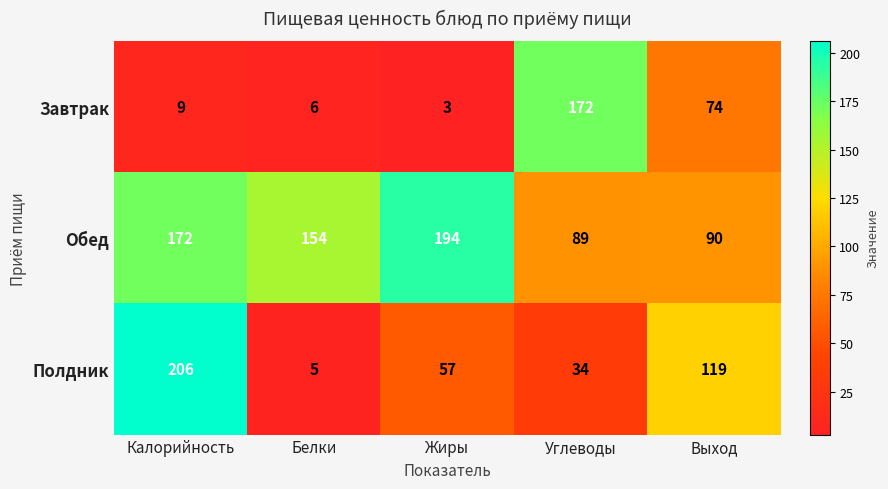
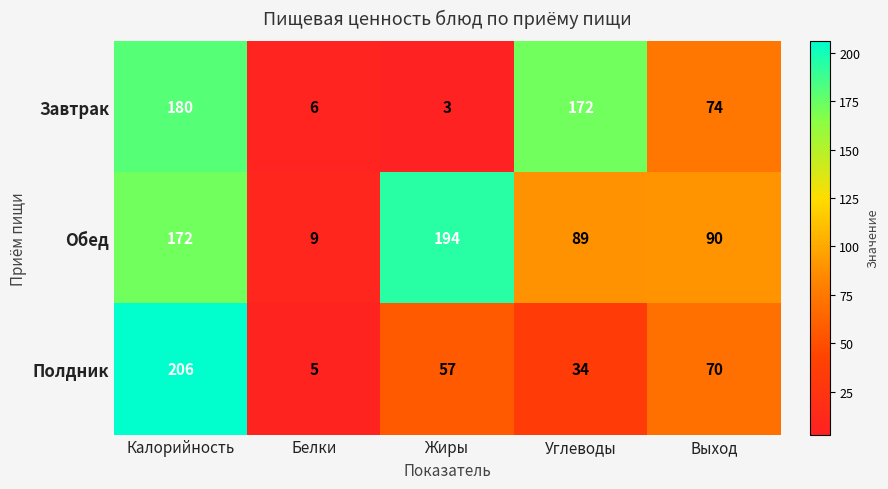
Завтрак, Калорийность: 9 -> 180
Обед, Белки: 154 -> 9
Полдник, Выход: 119 -> 70
